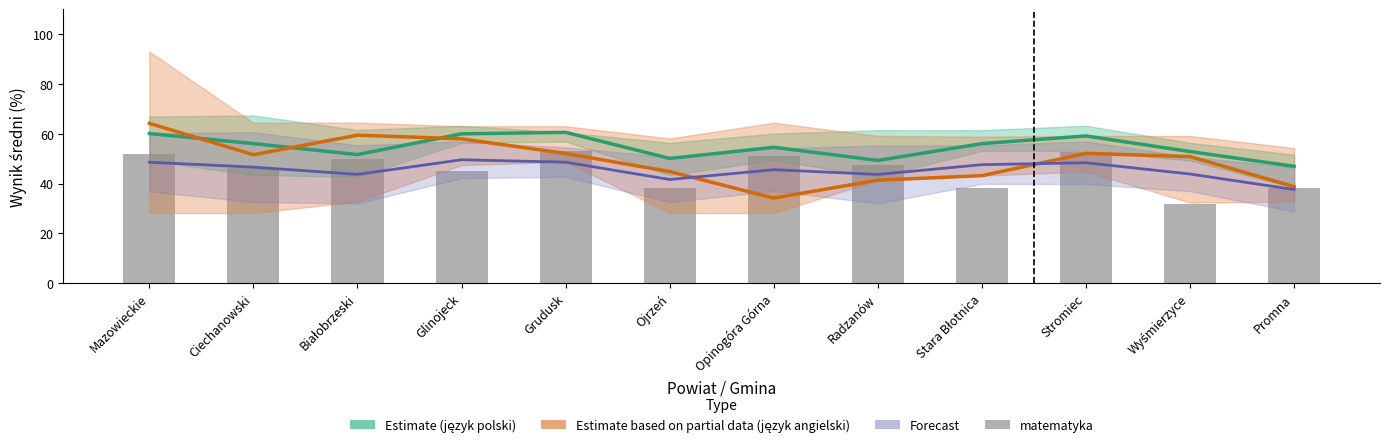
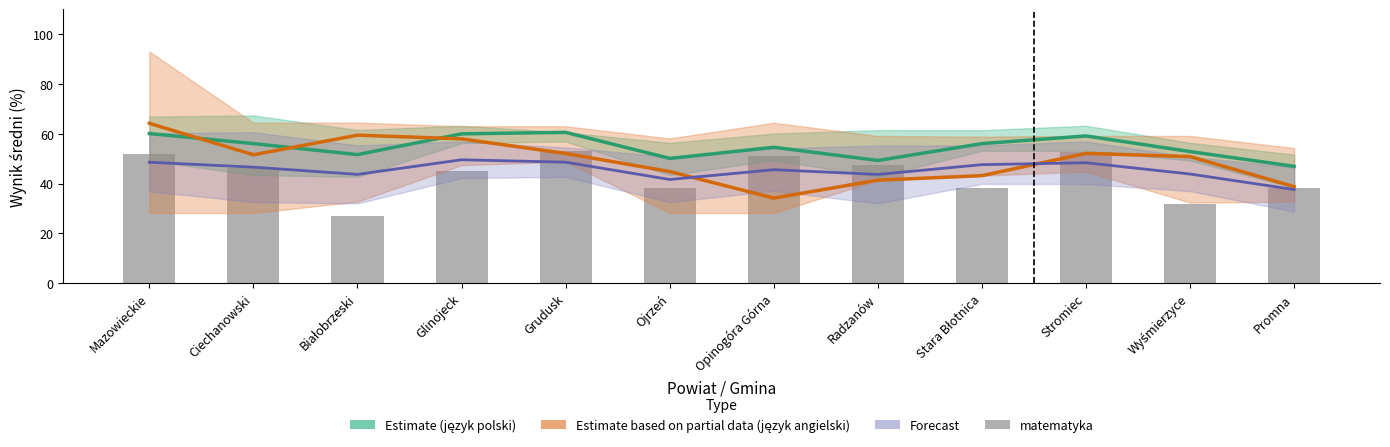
matematyka, Białobrzeski: 50 -> 27
